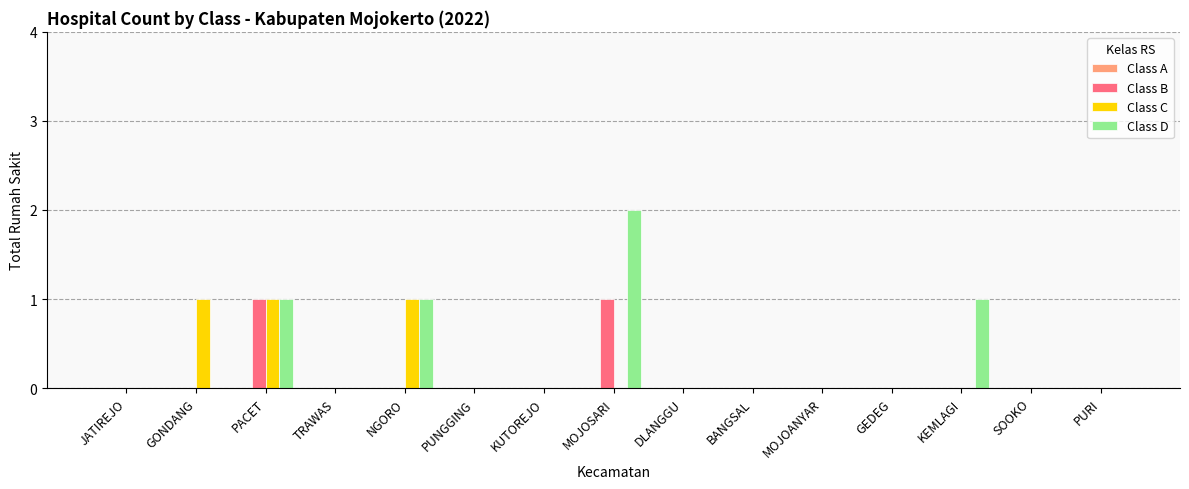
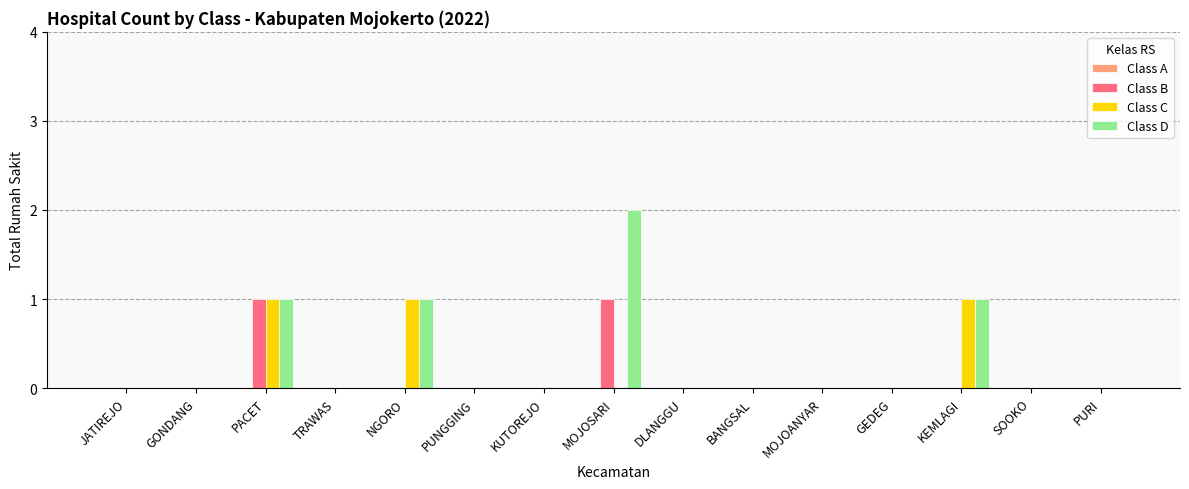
Class C, GONDANG: 1 -> 0
Class C, KEMLAGI: 0 -> 1
